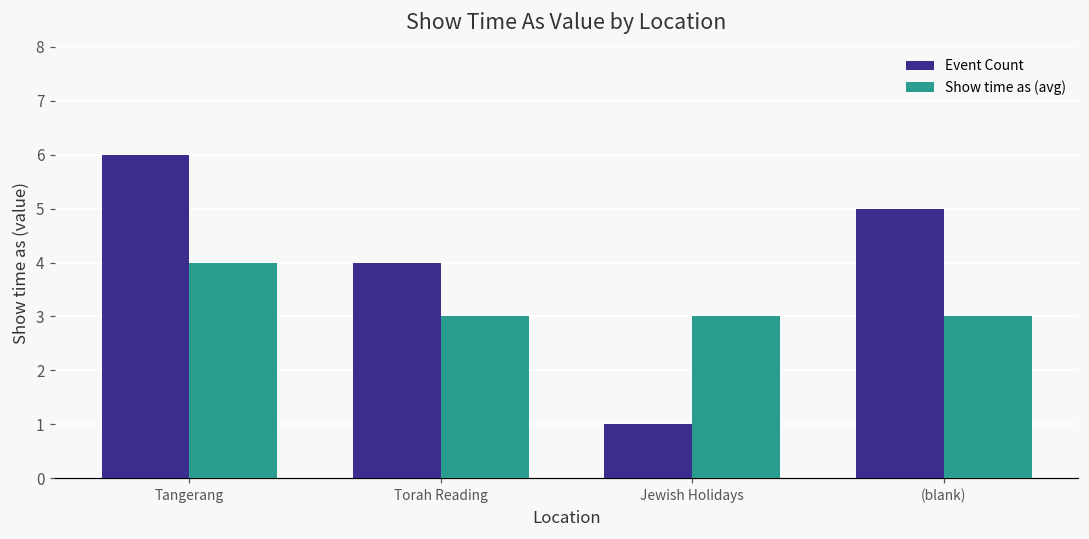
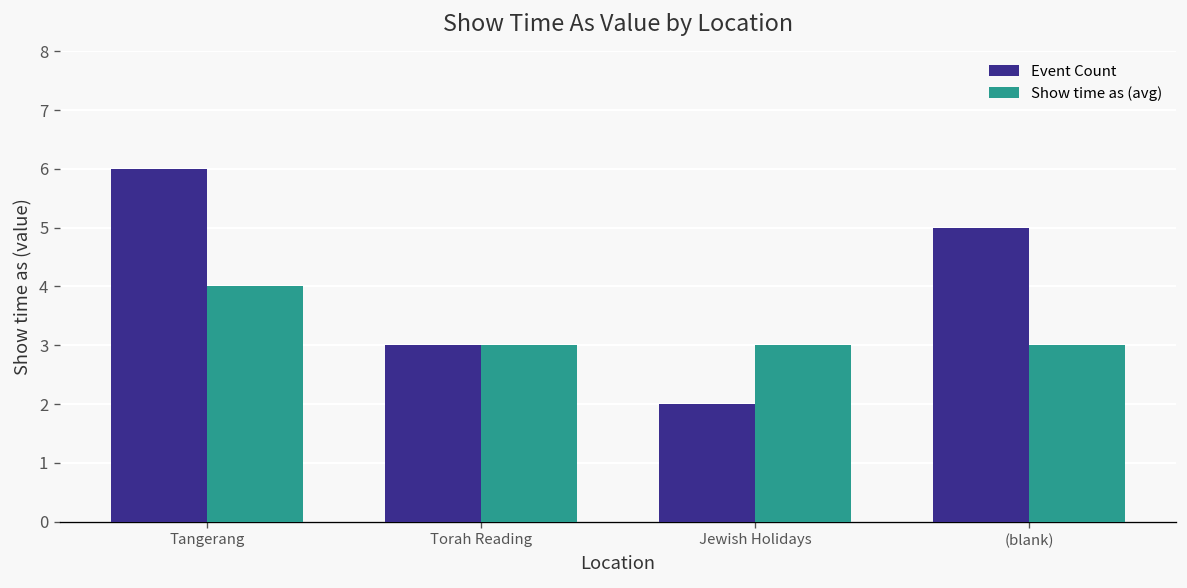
Event Count, Torah Reading: 4 -> 3
Event Count, Jewish Holidays: 1 -> 2
